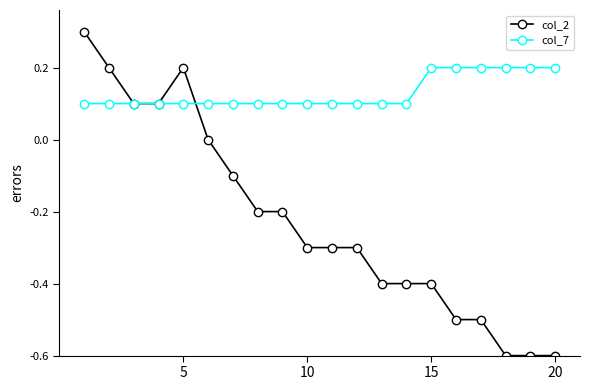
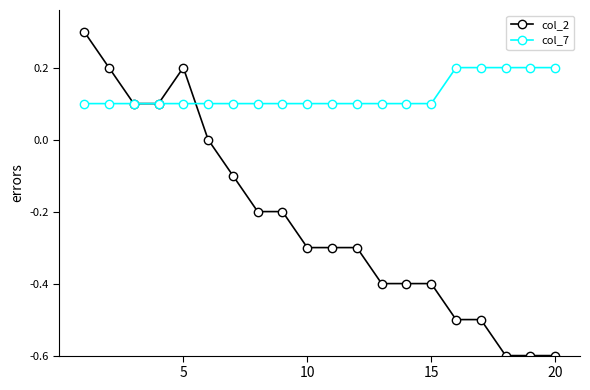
col_7, 15: 0.2 -> 0.1
